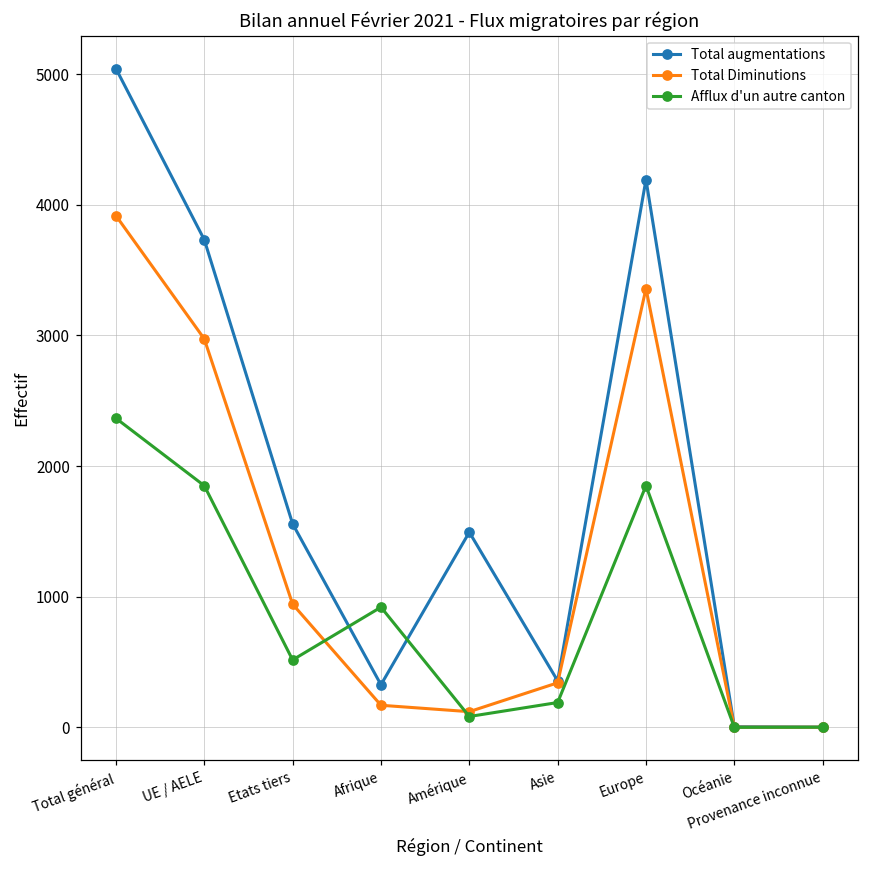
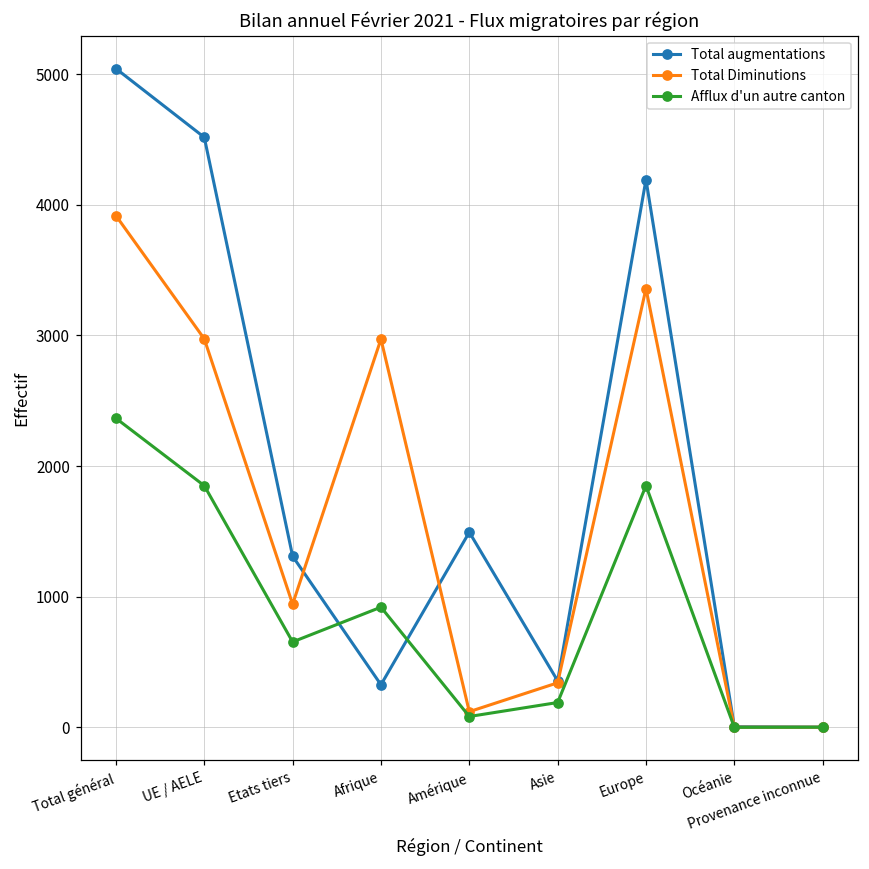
Total augmentations, UE / AELE: 3730 -> 4520
Total augmentations, Etats tiers: 1560 -> 1310
Afflux d'un autre canton, Etats tiers: 520 -> 650
Total Diminutions, Afrique: 170 -> 2970
